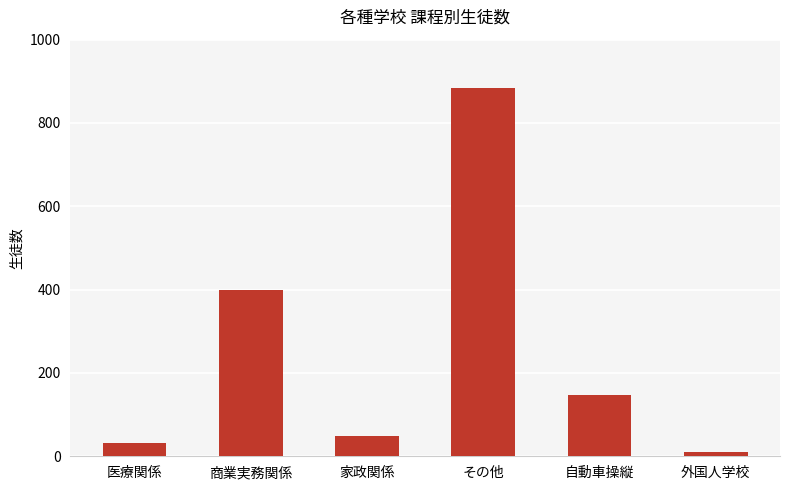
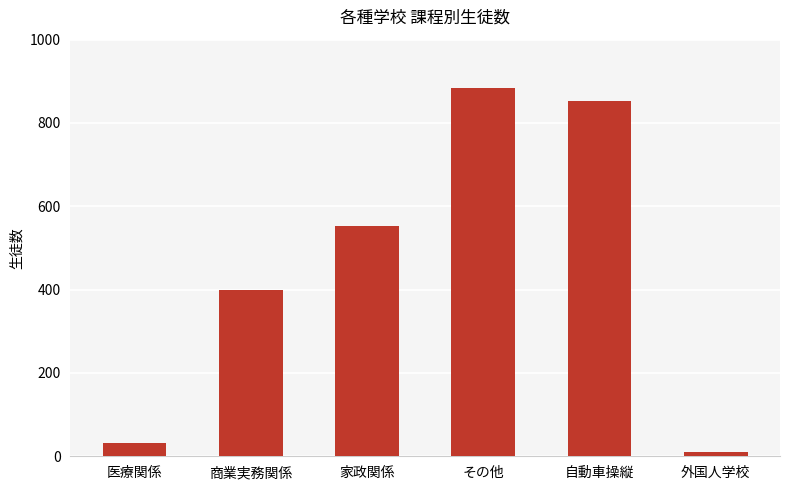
家政関係: 50 -> 550
自動車操縦: 150 -> 850
